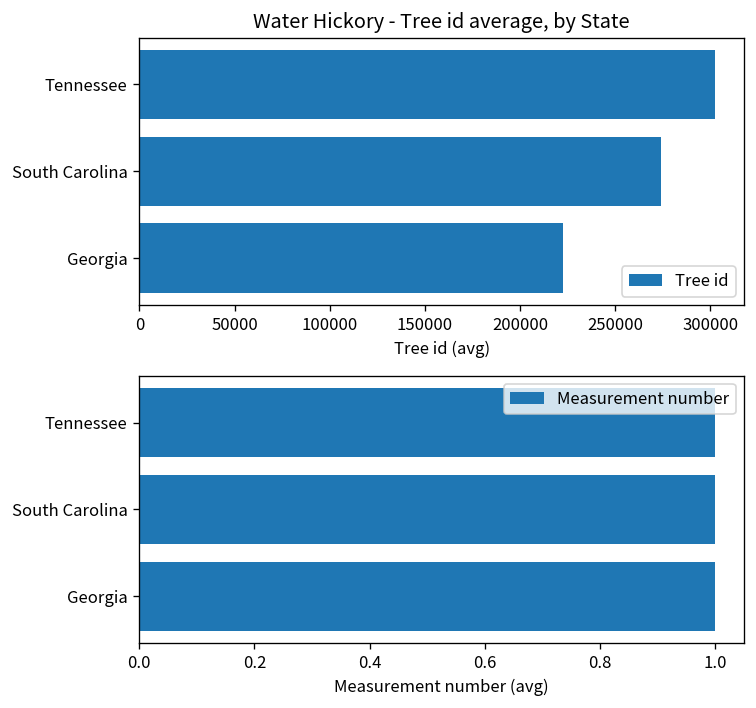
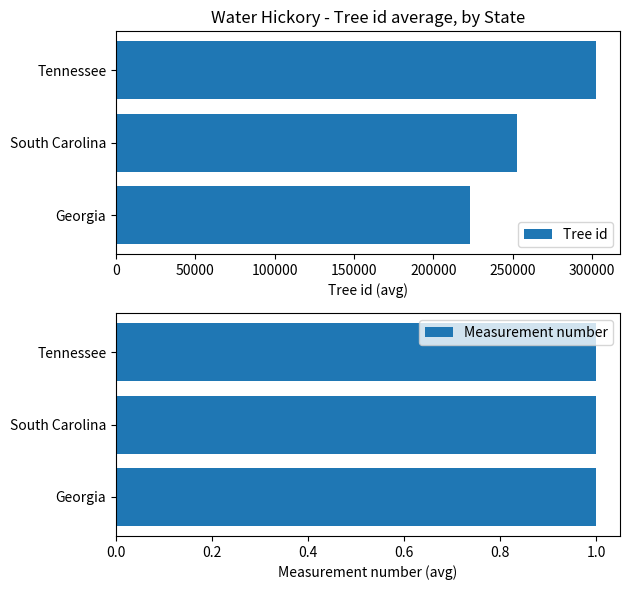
Water Hickory - Tree id average, by State, South Carolina: 274000 -> 253000
